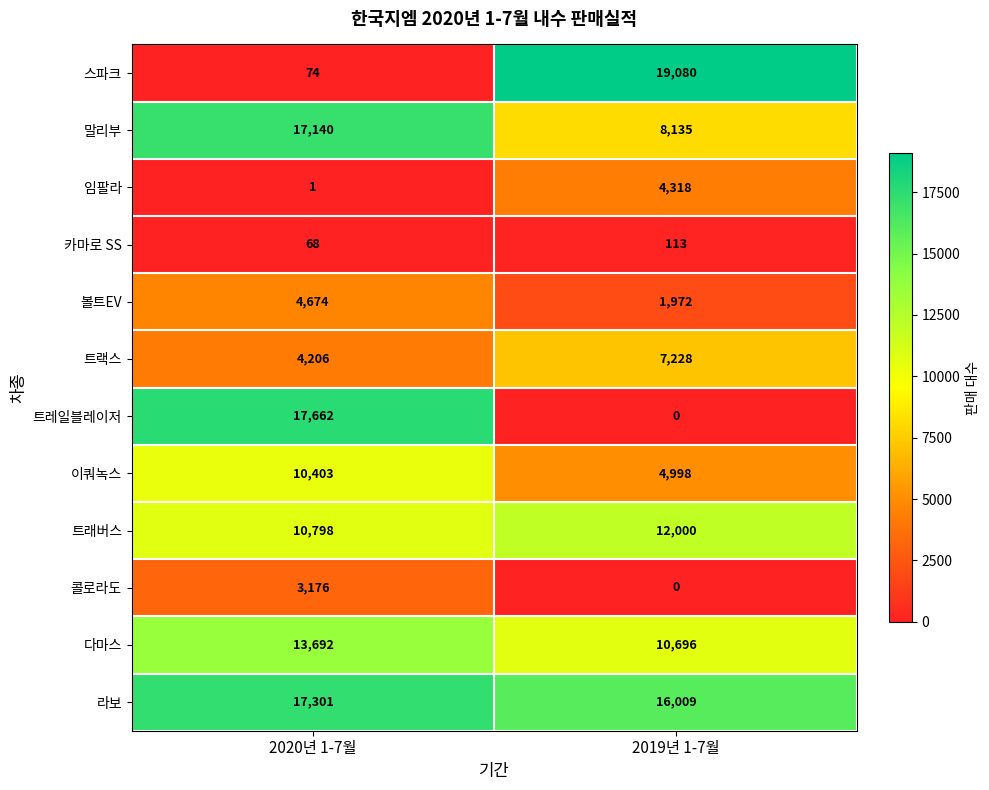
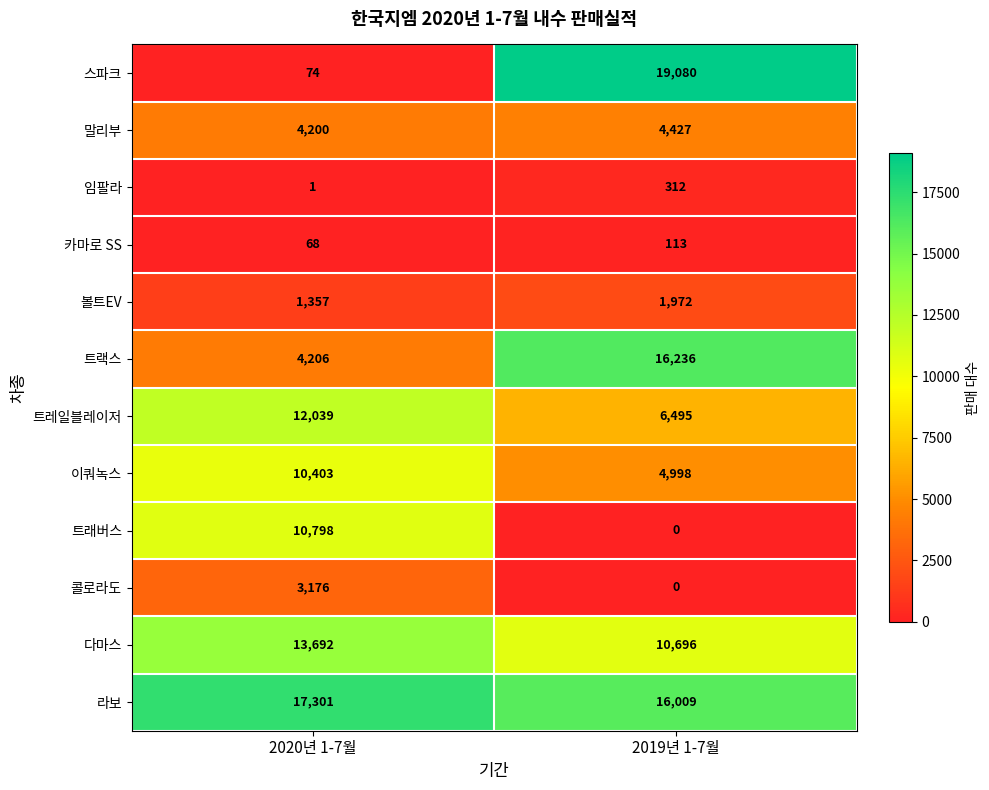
말리부, 2020년 1-7월: 17,140 -> 4,200
말리부, 2019년 1-7월: 8,135 -> 4,427
임팔라, 2019년 1-7월: 4,318 -> 312
볼트EV, 2020년 1-7월: 4,674 -> 1,357
트랙스, 2019년 1-7월: 7,228 -> 16,236
트레일블레이저, 2020년 1-7월: 17,662 -> 12,039
트레일블레이저, 2019년 1-7월: 0 -> 6,495
트래버스, 2019년 1-7월: 12,000 -> 0
